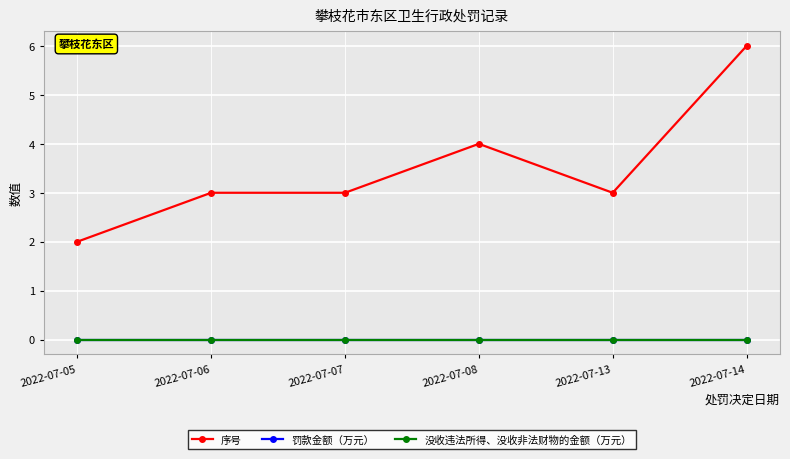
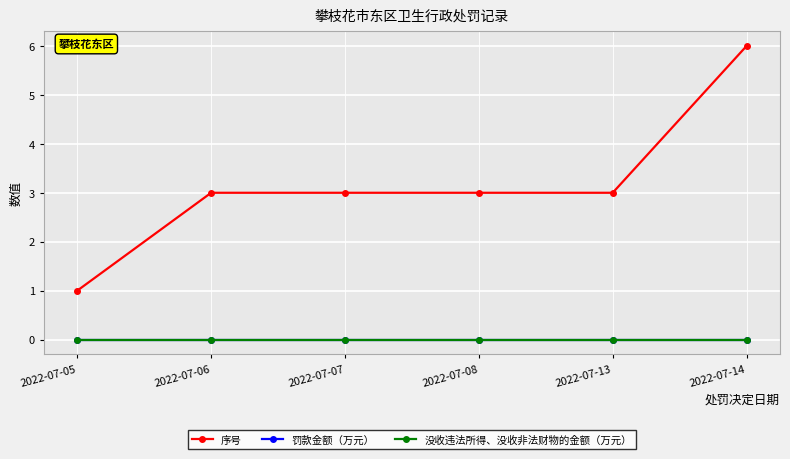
序号, 2022-07-05: 2 -> 1
序号, 2022-07-08: 4 -> 3
